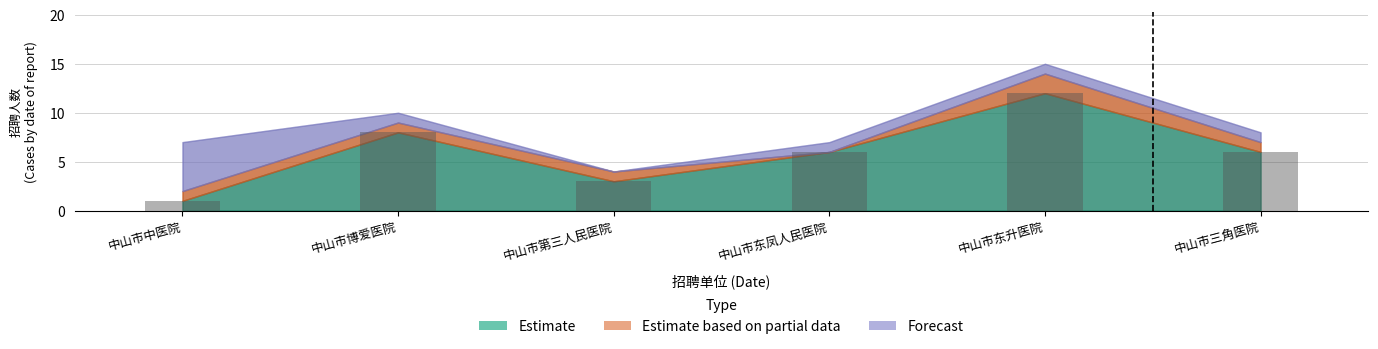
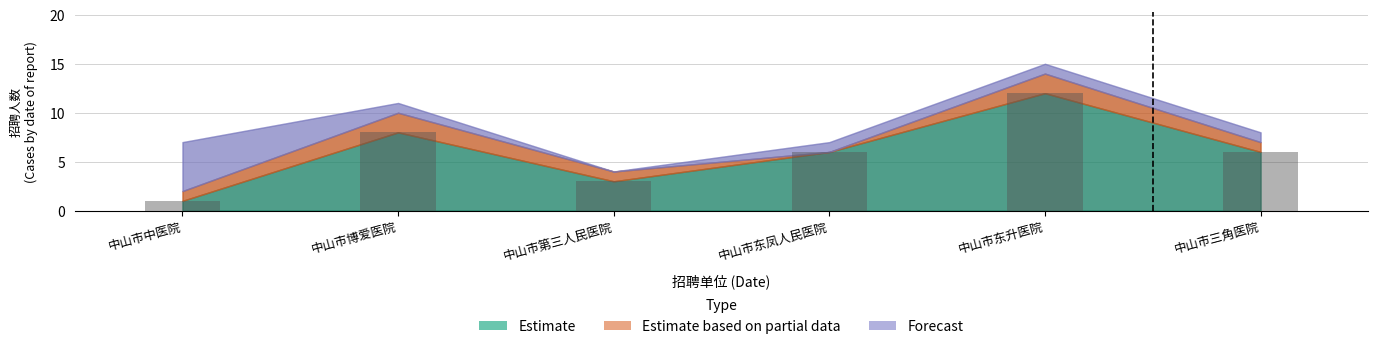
Estimate based on partial data, 中山市博爱医院: 1 -> 2
